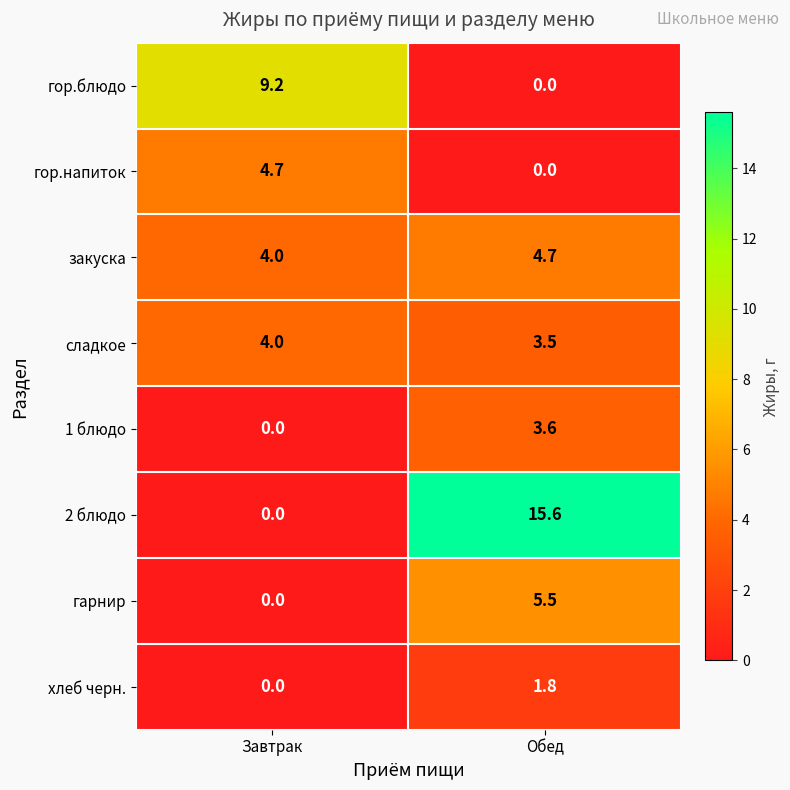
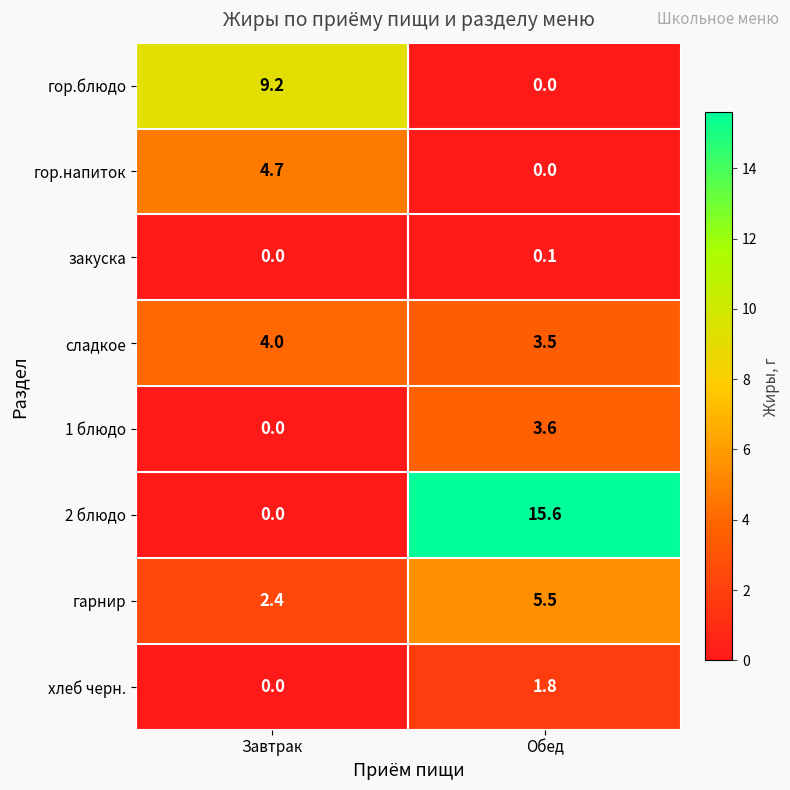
закуска, Завтрак: 4.0 -> 0.0
закуска, Обед: 4.7 -> 0.1
гарнир, Завтрак: 0.0 -> 2.4
